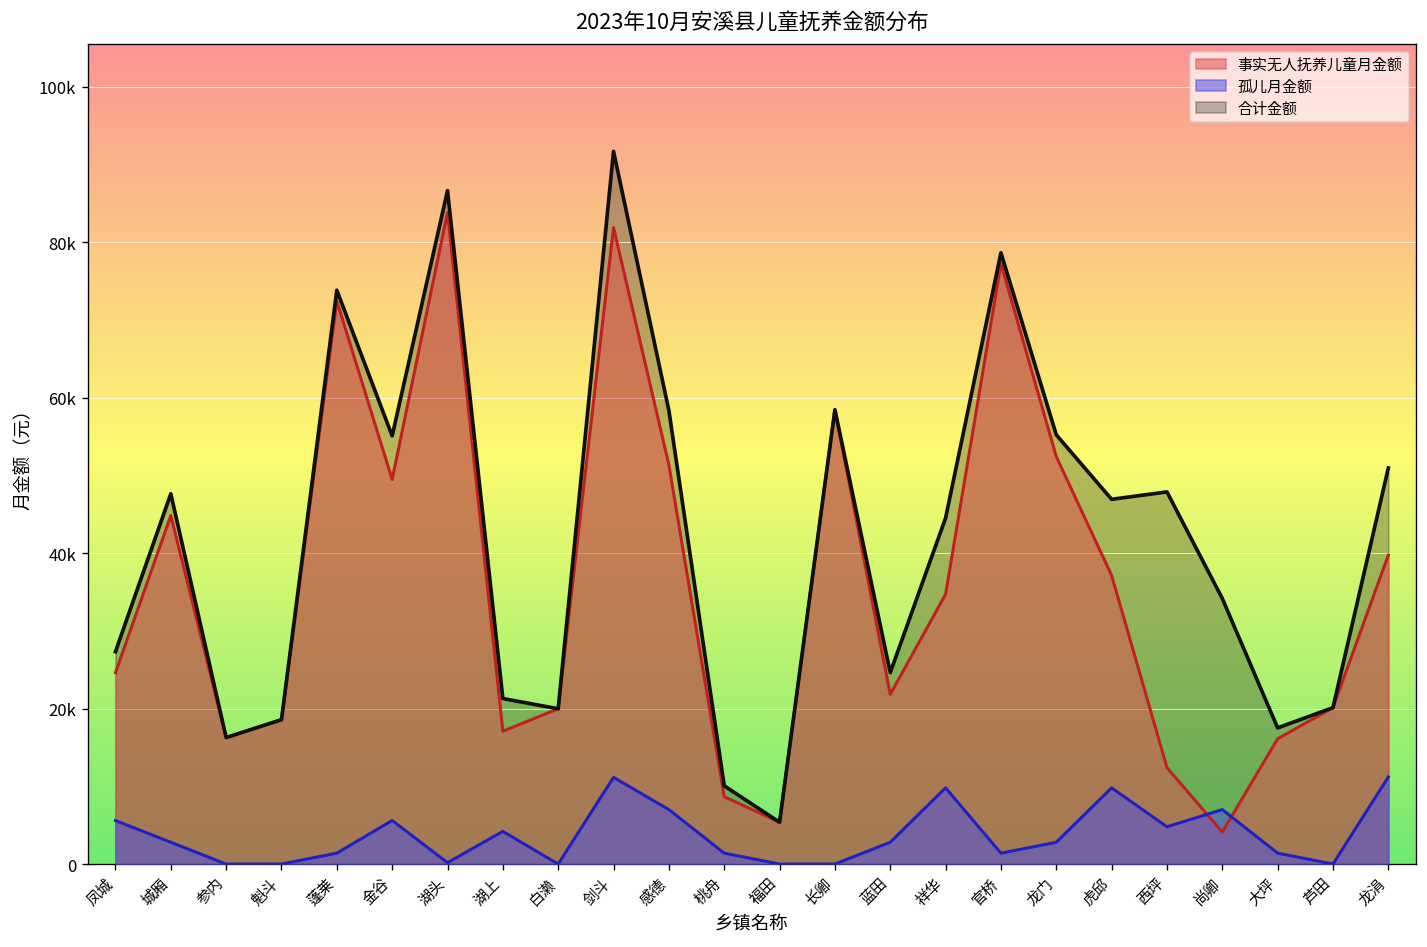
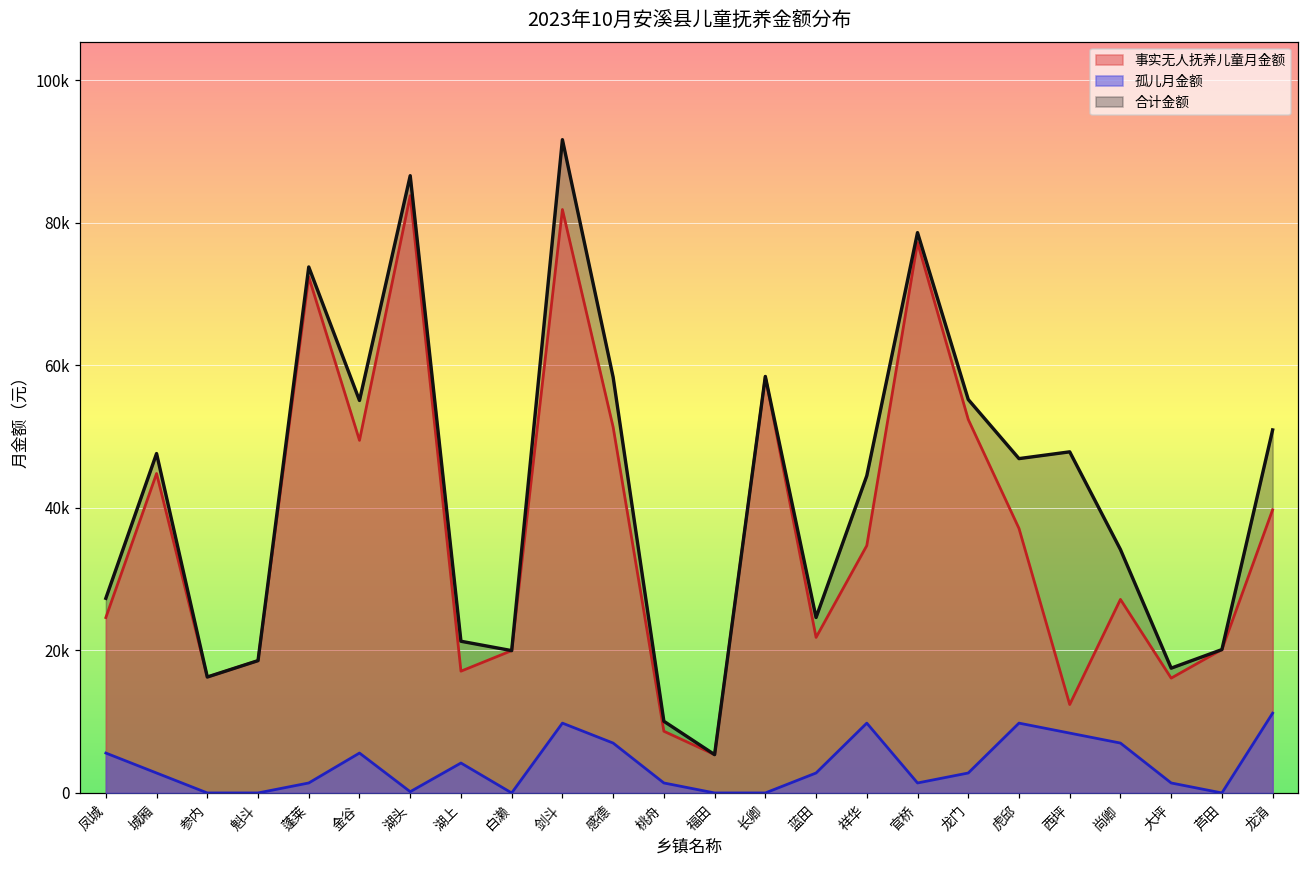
孤儿月金额, 剑斗: 11000 -> 10000
孤儿月金额, 西坪: 5000 -> 8000
事实无人抚养儿童月金额, 尚卿: 4000 -> 27000
